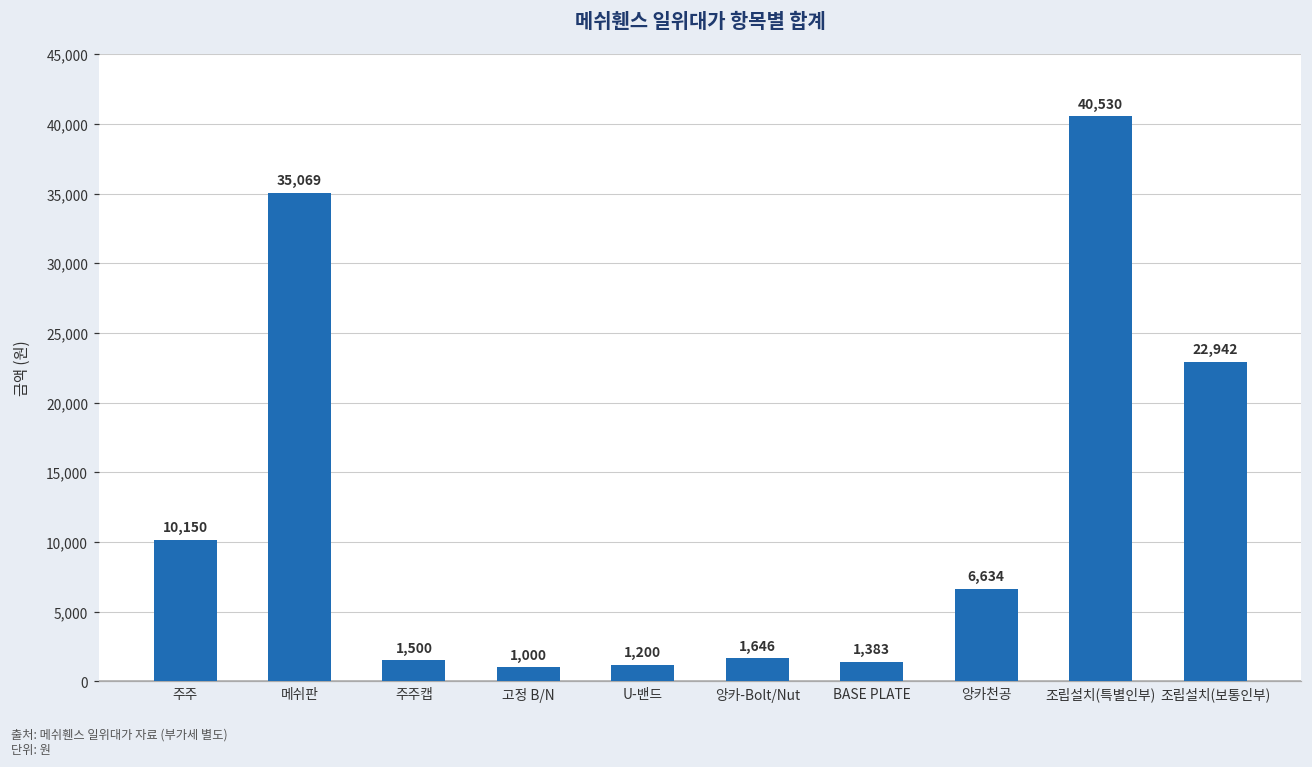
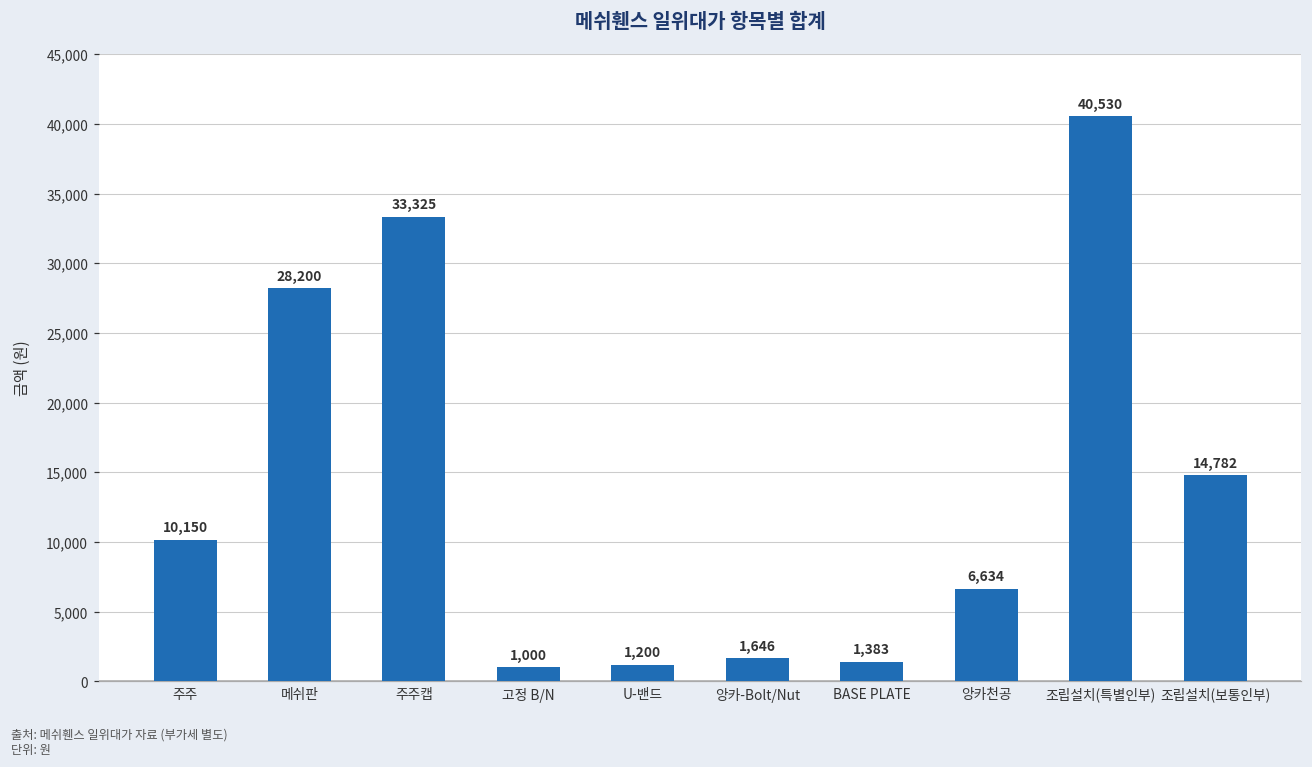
메쉬판: 35,069 -> 28,200
주주캡: 1,500 -> 33,325
조립설치(보통인부): 22,942 -> 14,782
